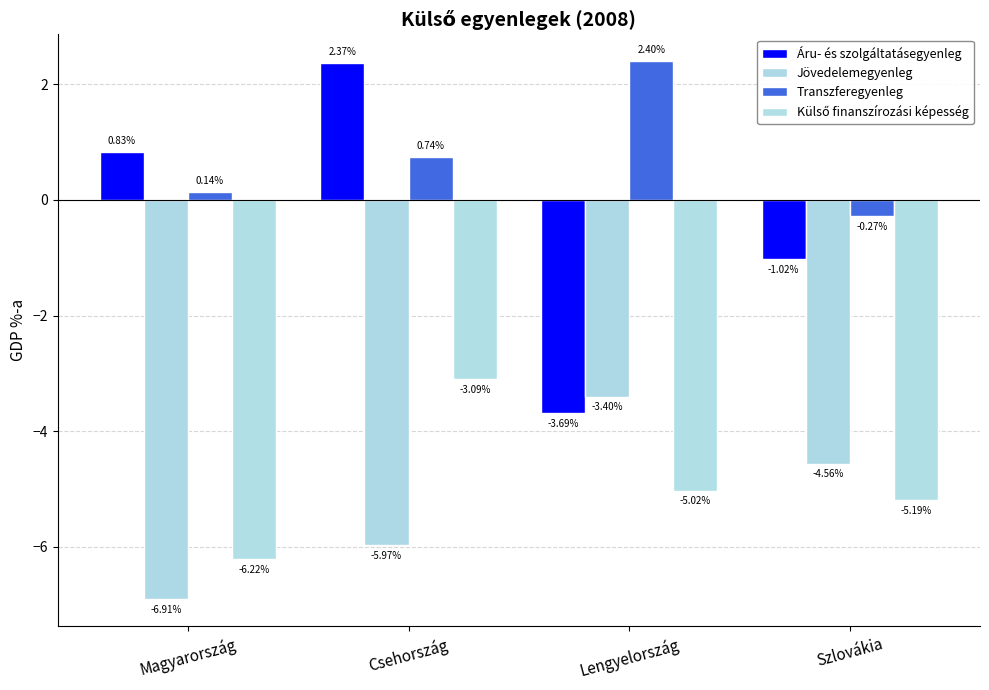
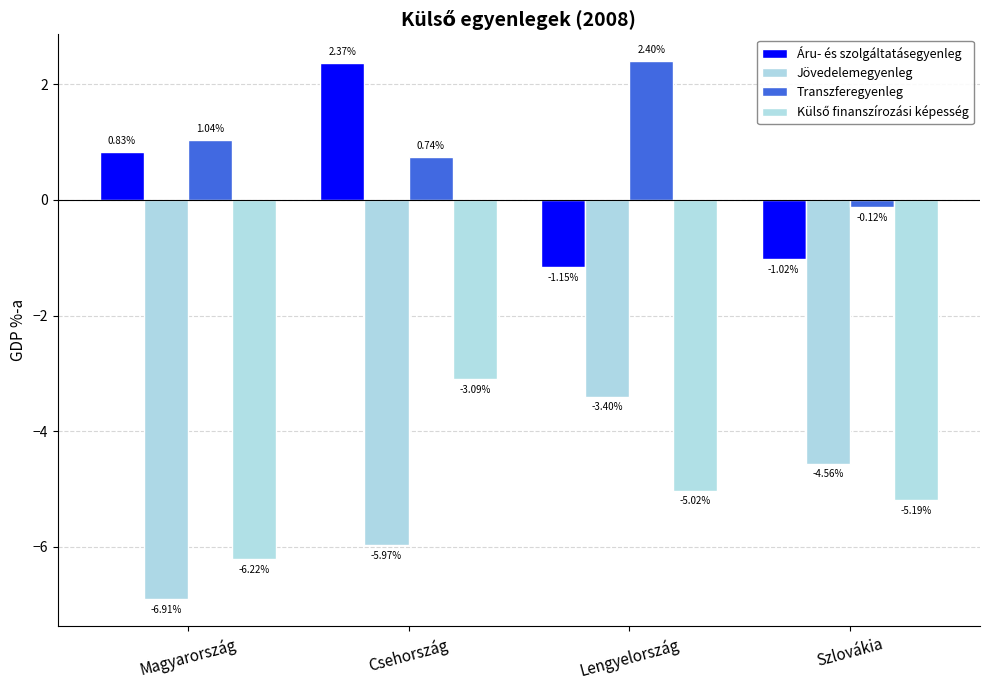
Transzferegyenleg, Magyarország: 0.14% -> 1.04%
Áru- és szolgáltatásegyenleg, Lengyelország: -3.69% -> -1.15%
Transzferegyenleg, Szlovákia: -0.27% -> -0.12%
